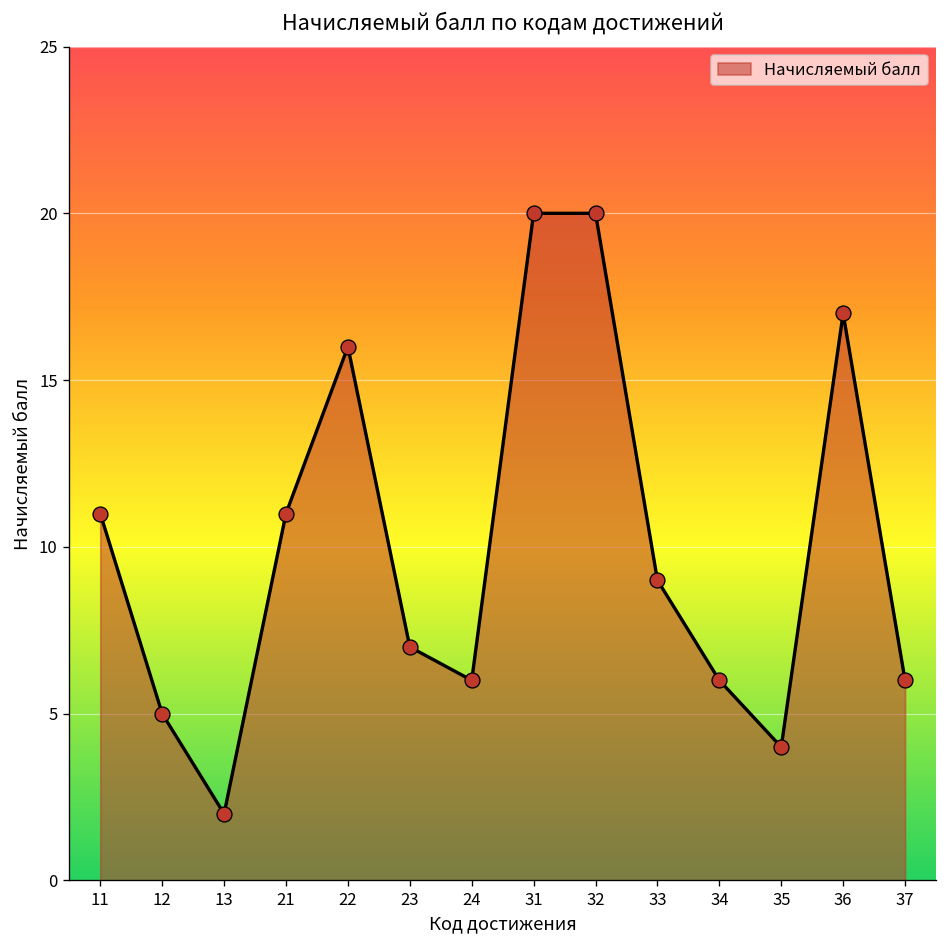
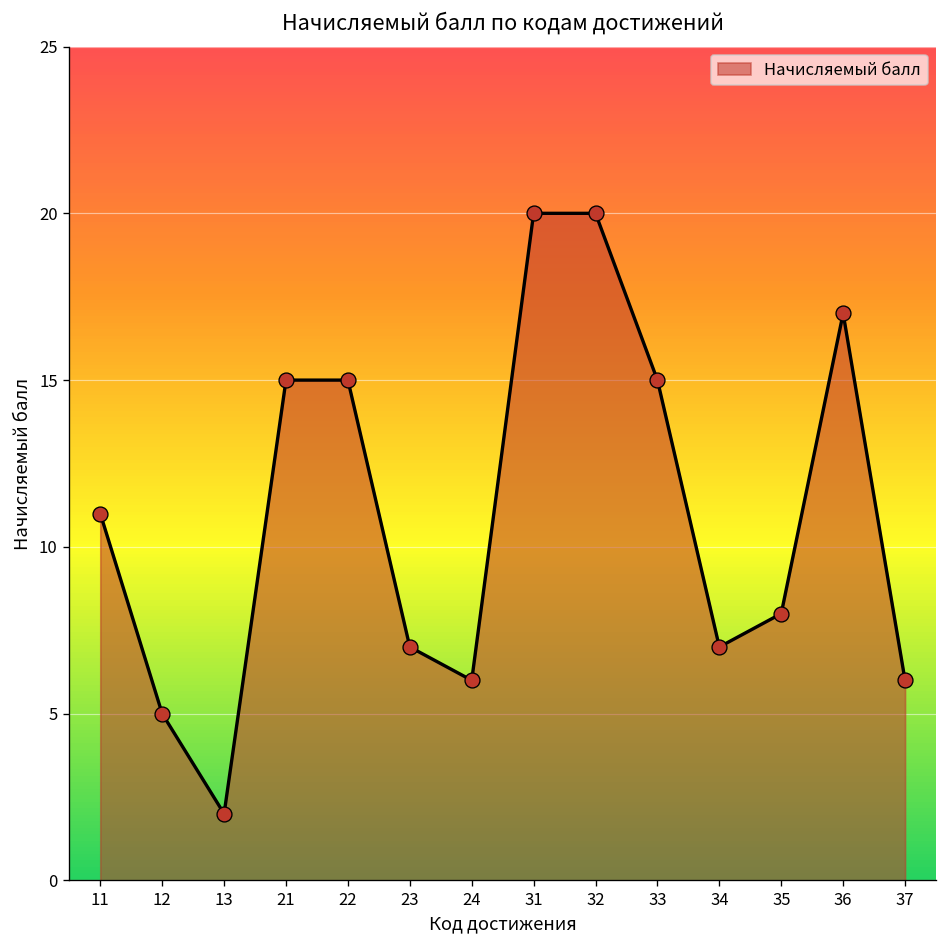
21: 11 -> 15
22: 16 -> 15
33: 9 -> 15
34: 6 -> 7
35: 4 -> 8
